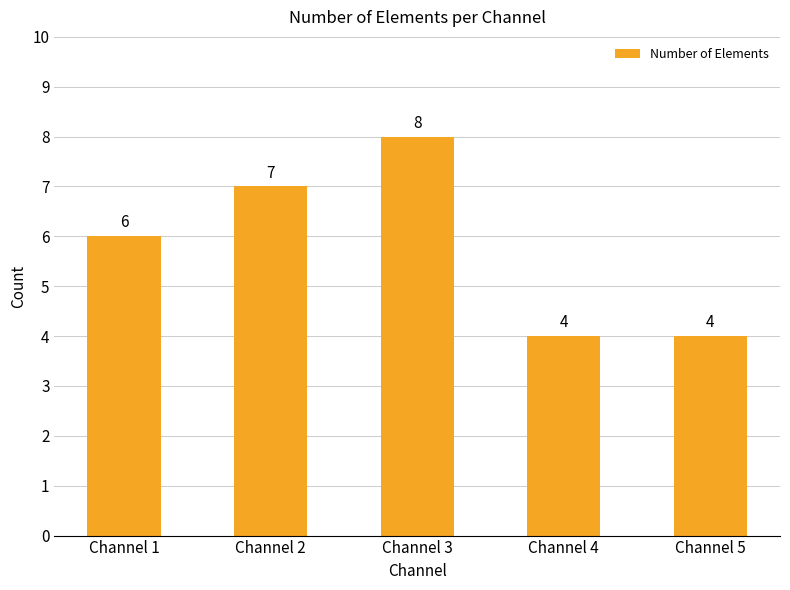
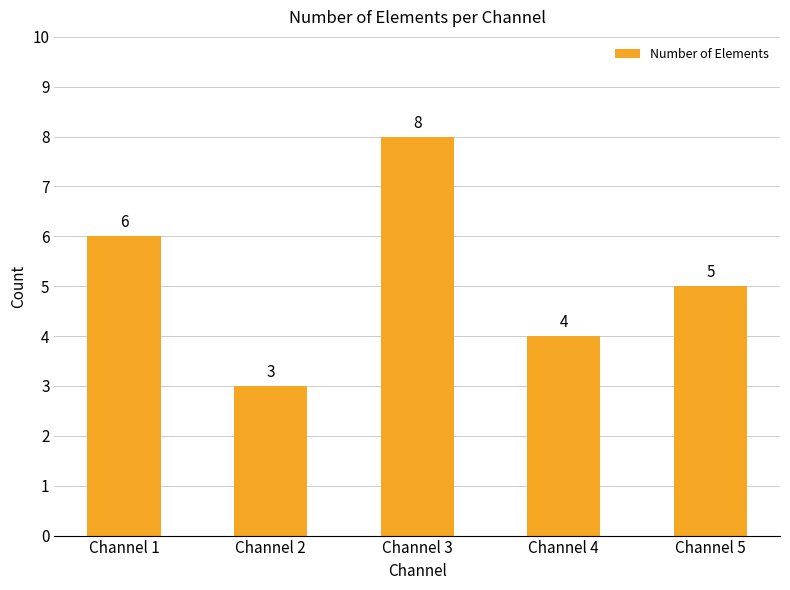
Channel 2: 7 -> 3
Channel 5: 4 -> 5
